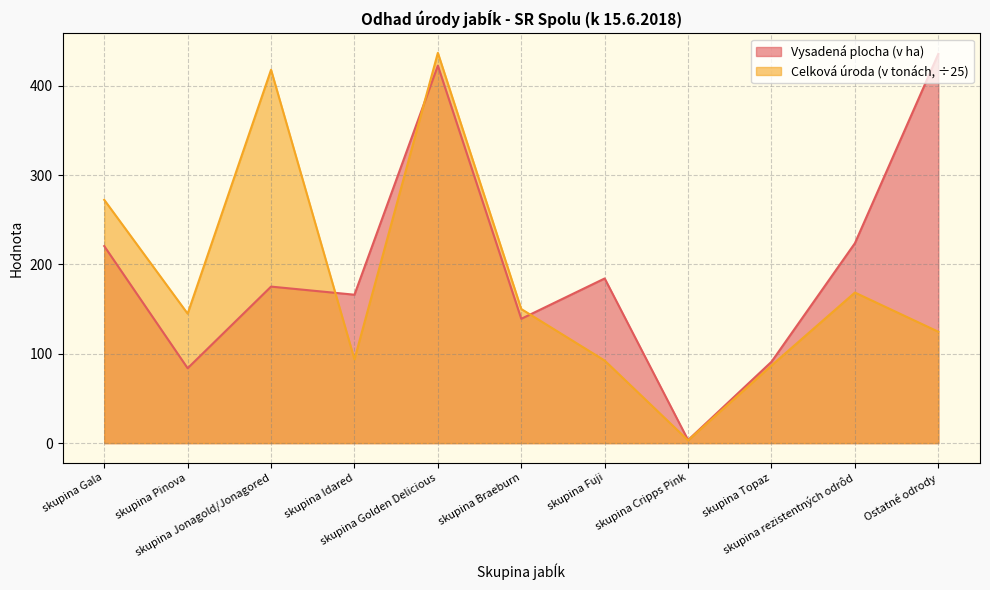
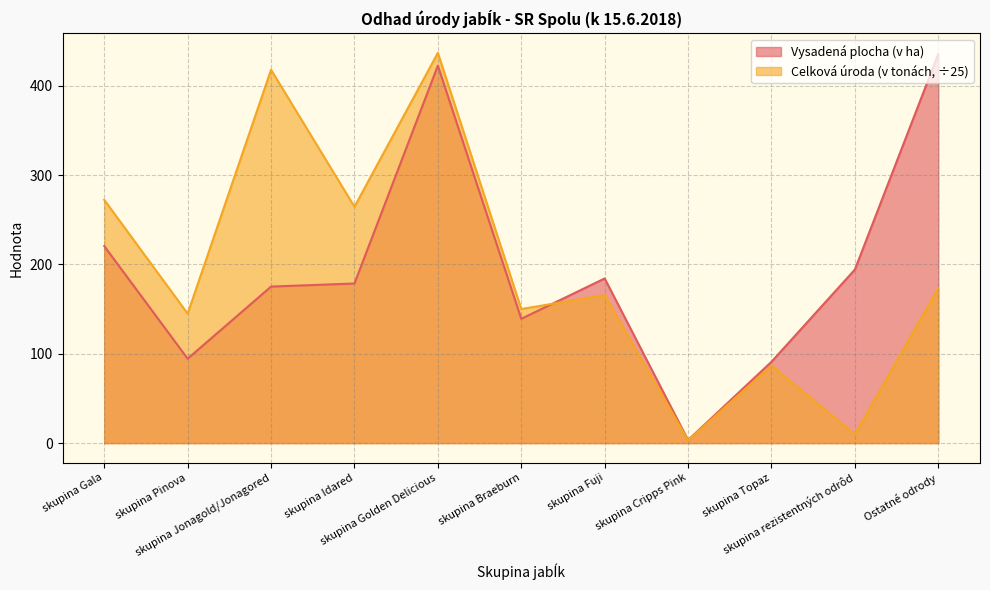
Vysadená plocha (v ha), skupina Pinova: 80 -> 90
Vysadená plocha (v ha), skupina Idared: 170 -> 180
Celková úroda (v tonách, ÷25), skupina Idared: 90 -> 260
Celková úroda (v tonách, ÷25), skupina Fuji: 90 -> 170
Vysadená plocha (v ha), skupina rezistentných odrôd: 220 -> 190
Celková úroda (v tonách, ÷25), skupina rezistentných odrôd: 170 -> 10
Celková úroda (v tonách, ÷25), Ostatné odrody: 120 -> 170
